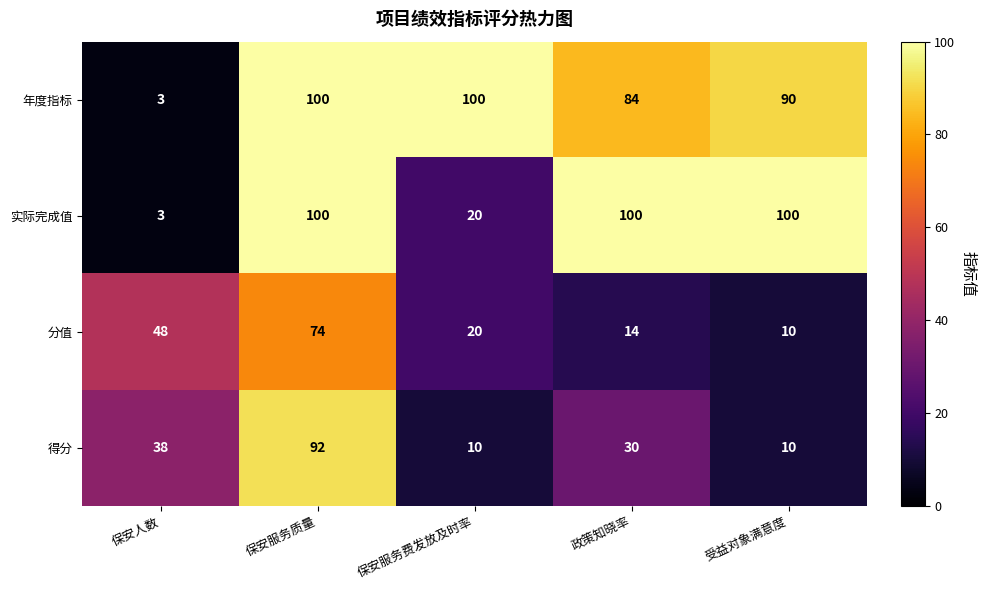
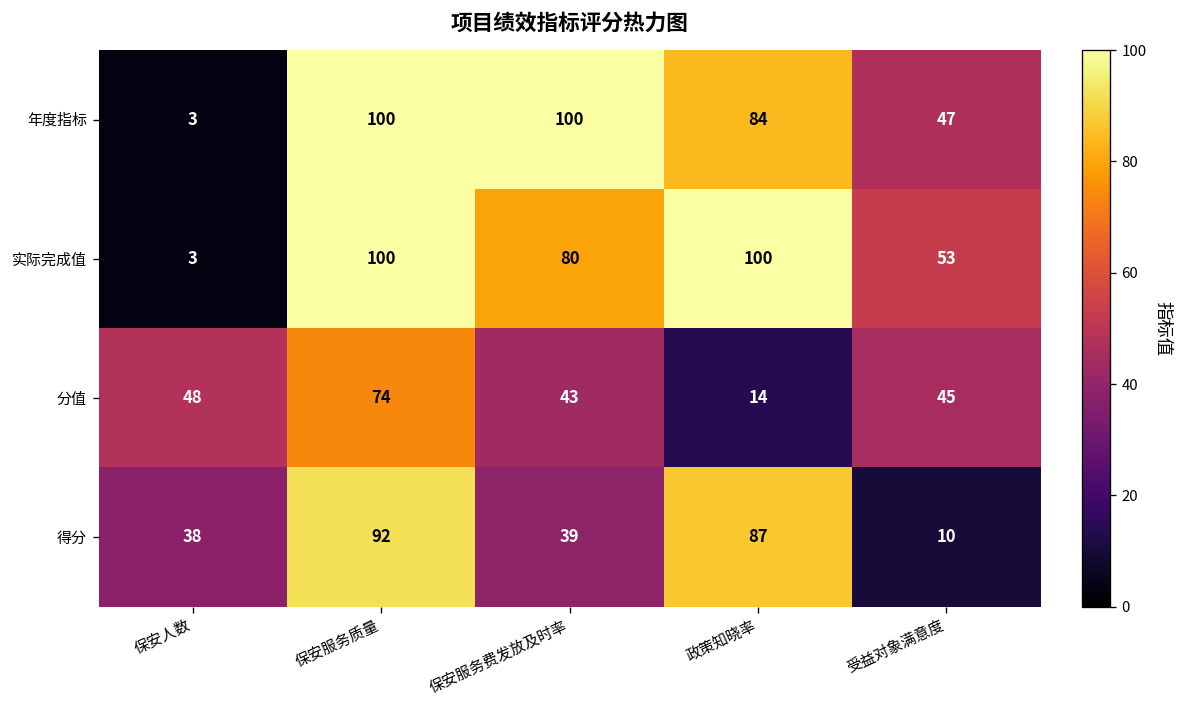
年度指标, 受益对象满意度: 90 -> 47
实际完成值, 保安服务费发放及时率: 20 -> 80
实际完成值, 受益对象满意度: 100 -> 53
分值, 保安服务费发放及时率: 20 -> 43
分值, 受益对象满意度: 10 -> 45
得分, 保安服务费发放及时率: 10 -> 39
得分, 政策知晓率: 30 -> 87
